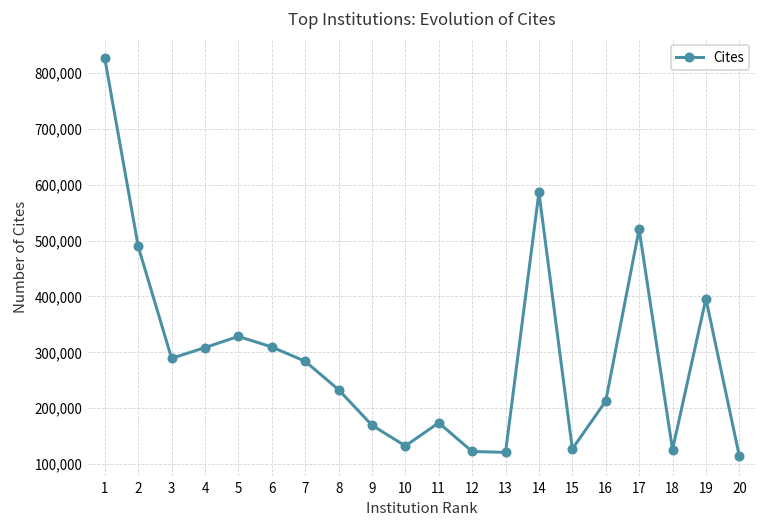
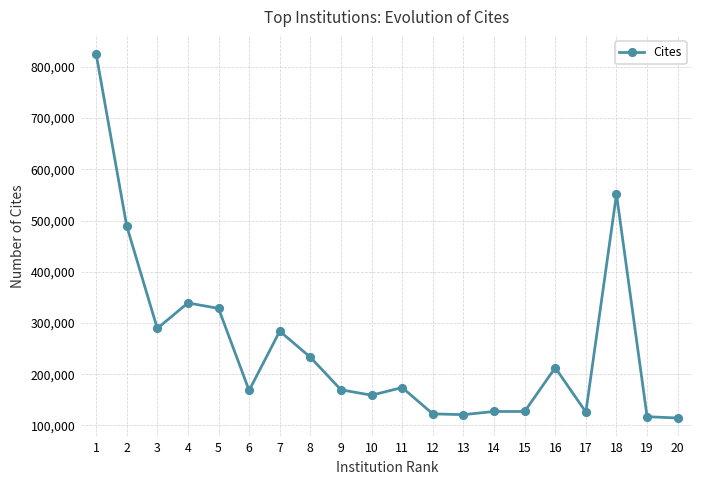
4: 310,000 -> 340,000
6: 310,000 -> 170,000
10: 130,000 -> 160,000
14: 590,000 -> 130,000
17: 520,000 -> 130,000
18: 130,000 -> 550,000
19: 400,000 -> 120,000
